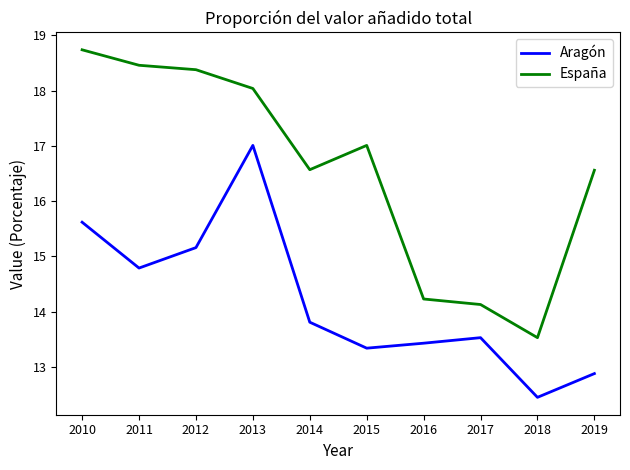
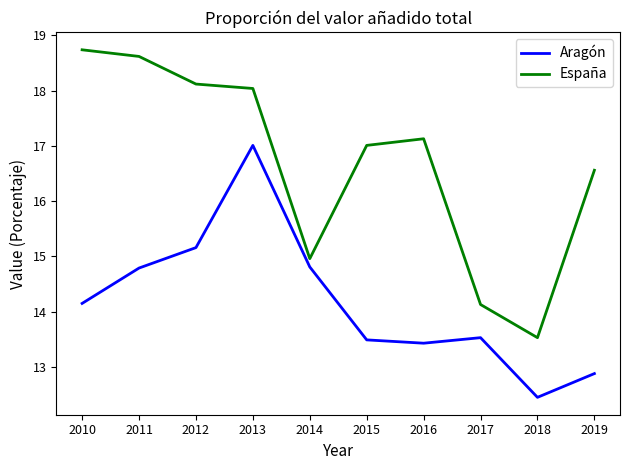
Aragón, 2010: 15.6 -> 14.2
España, 2011: 18.5 -> 18.6
España, 2012: 18.4 -> 18.1
Aragón, 2014: 13.8 -> 14.8
España, 2014: 16.6 -> 15.0
Aragón, 2015: 13.3 -> 13.5
España, 2016: 14.2 -> 17.1
